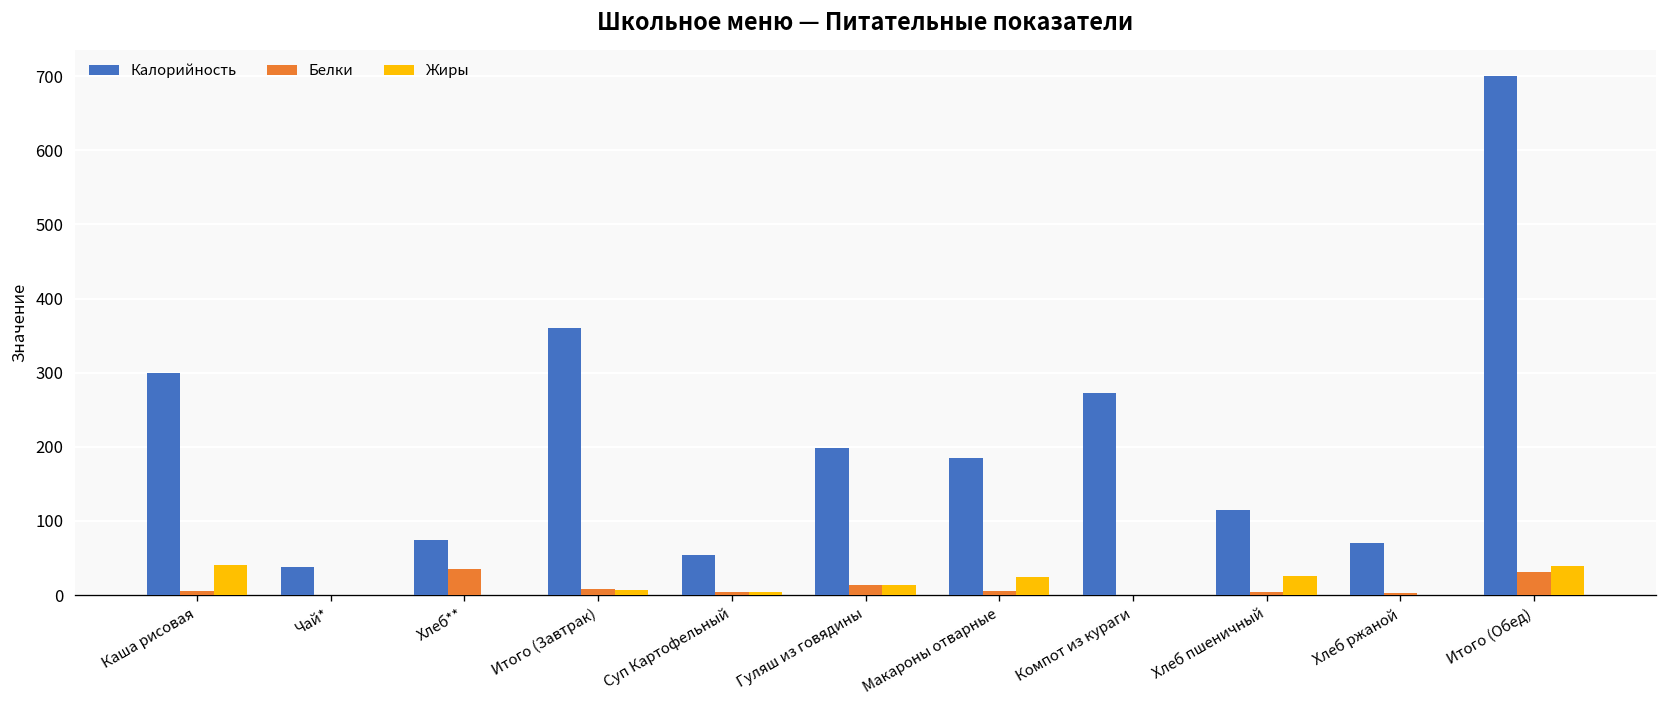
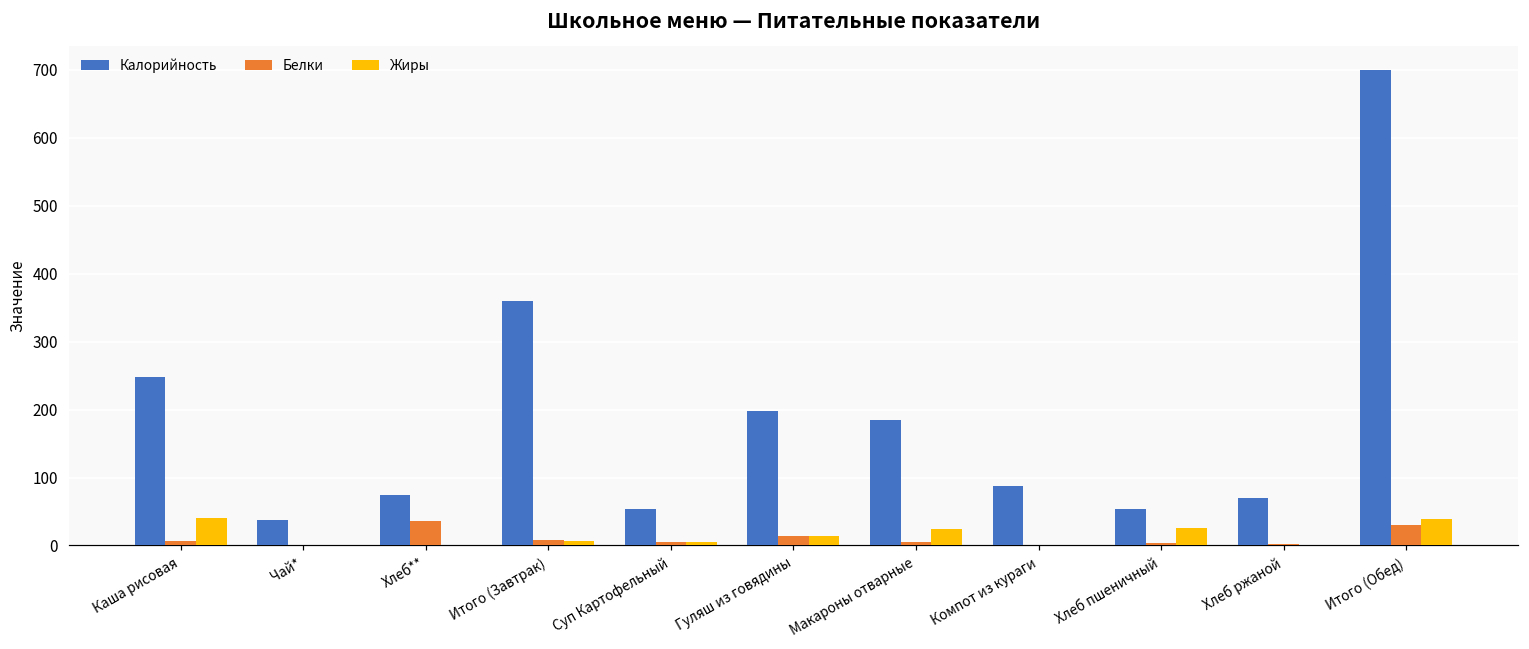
Калорийность, Каша рисовая: 300 -> 250
Калорийность, Компот из кураги: 270 -> 90
Калорийность, Хлеб пшеничный: 110 -> 50
